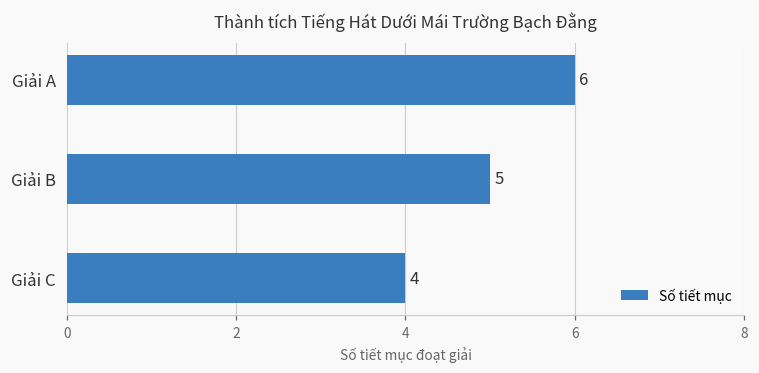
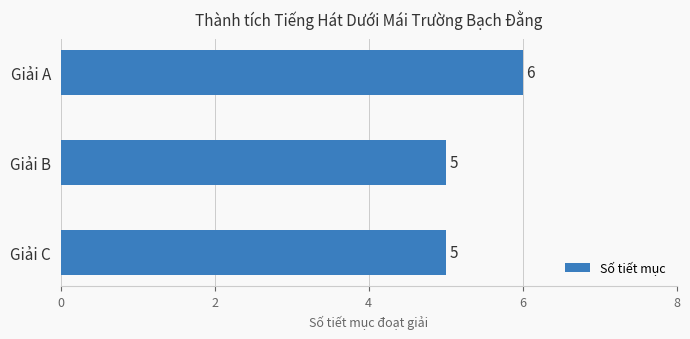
Giải C: 4 -> 5
